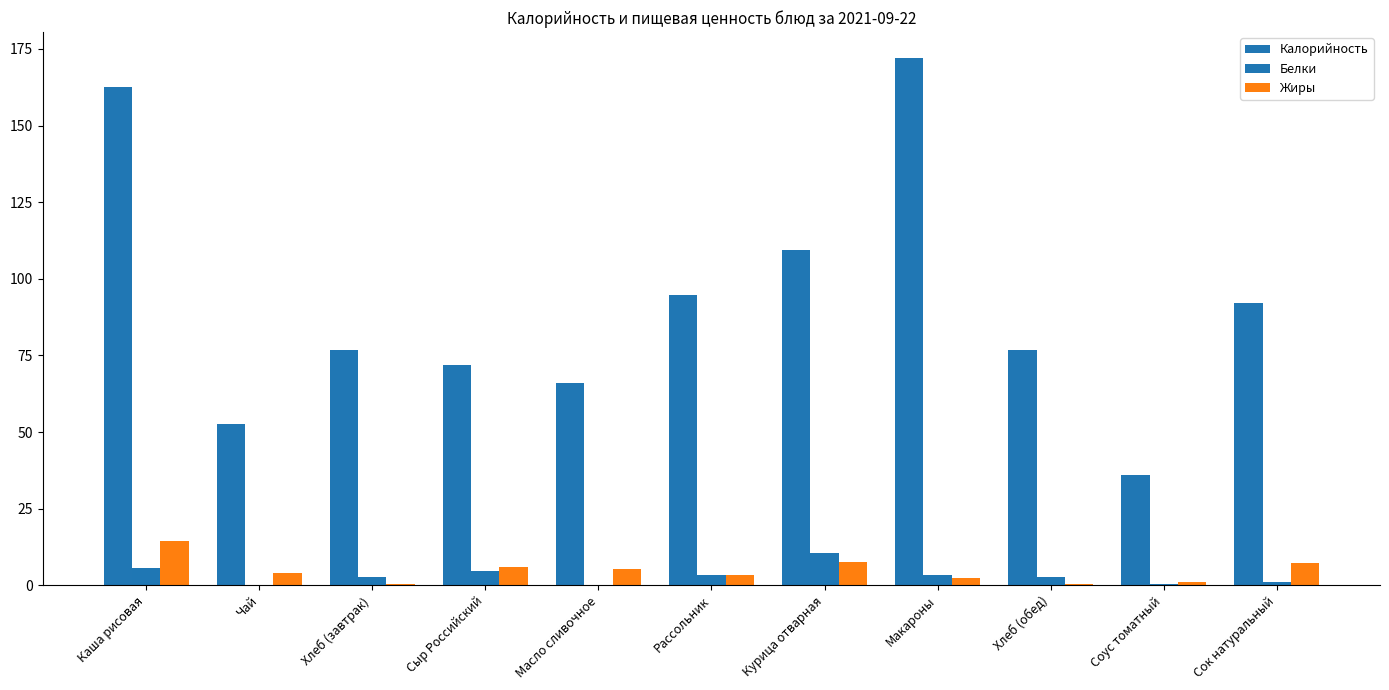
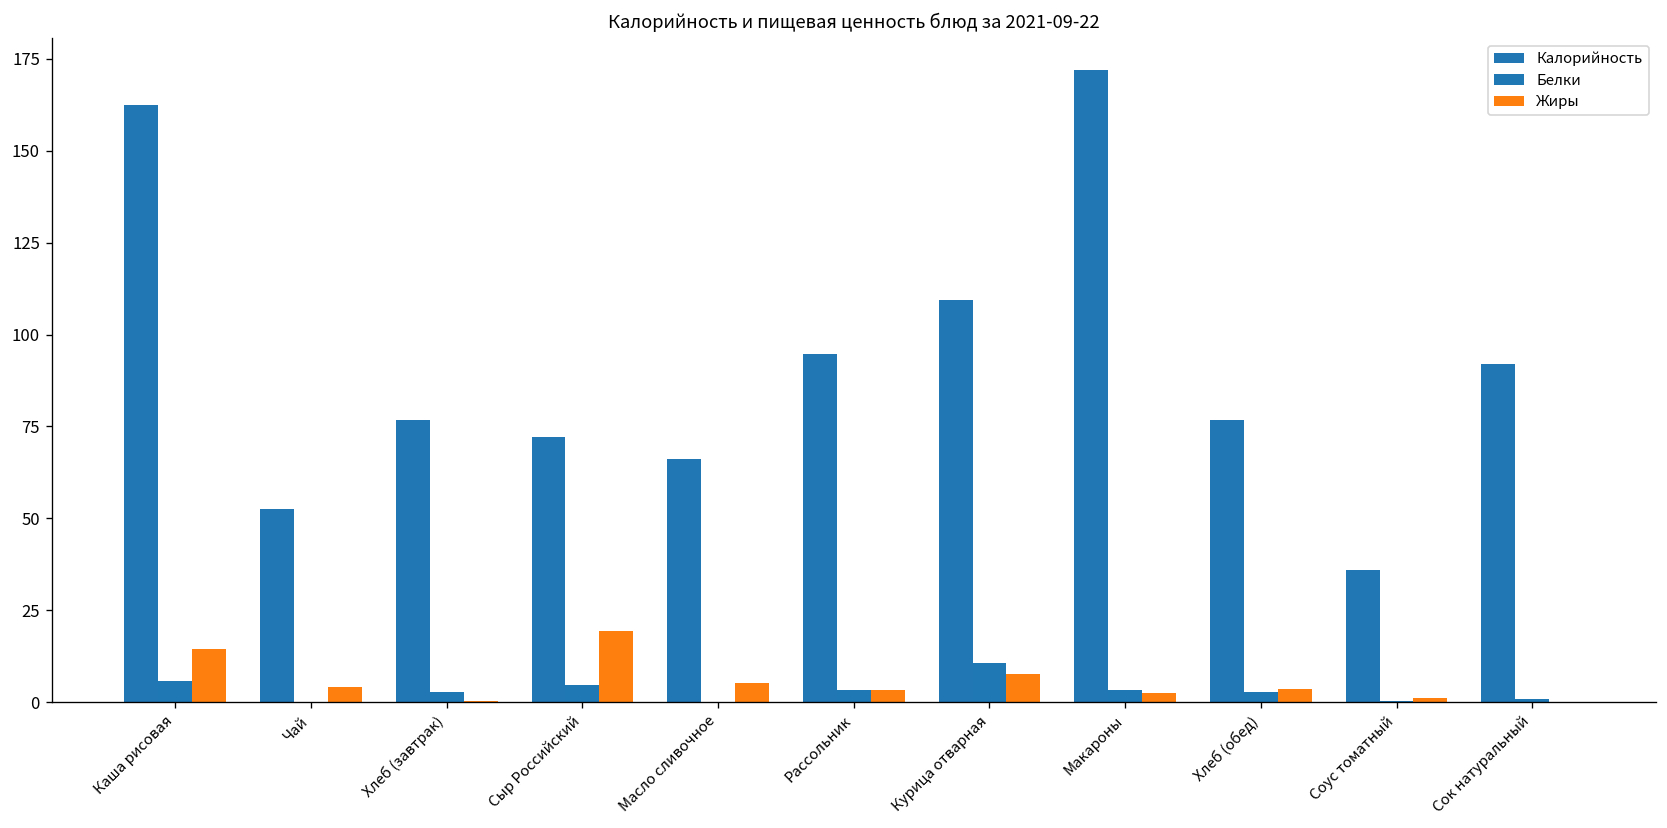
Жиры, Сыр Российский: 6 -> 19
Жиры, Хлеб (обед): 0 -> 4
Жиры, Сок натуральный: 7 -> 0
